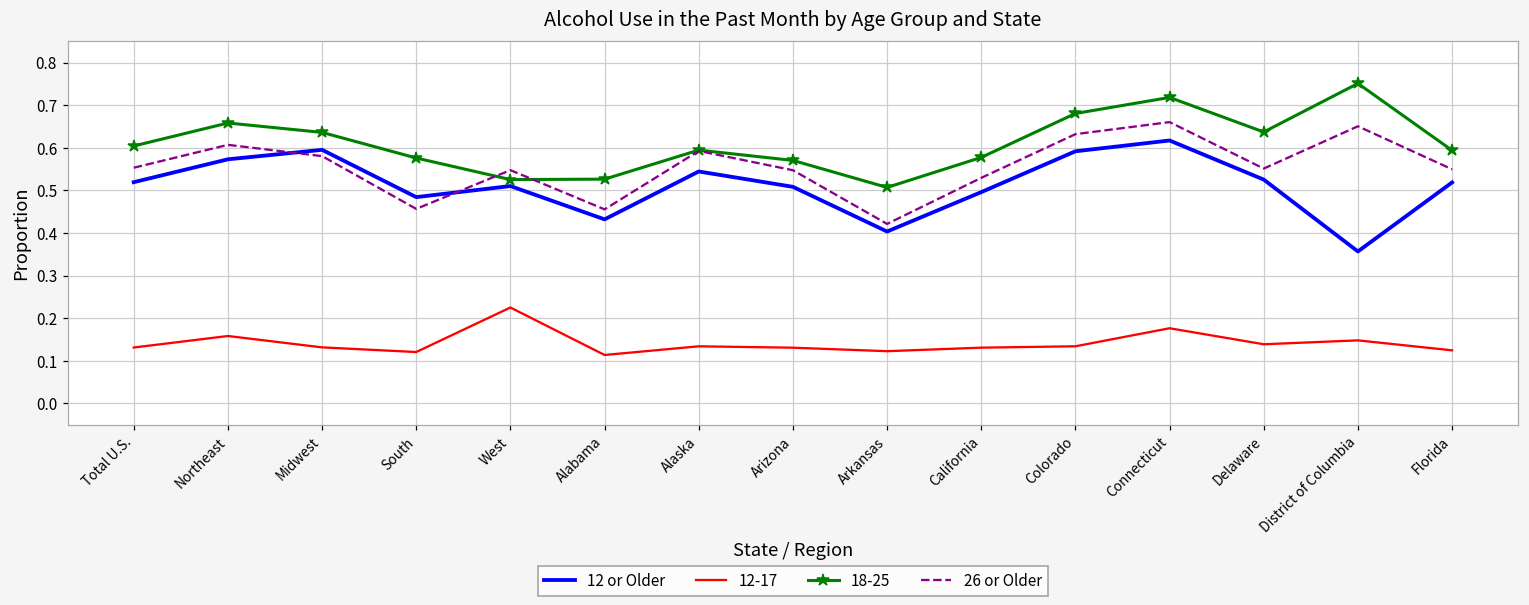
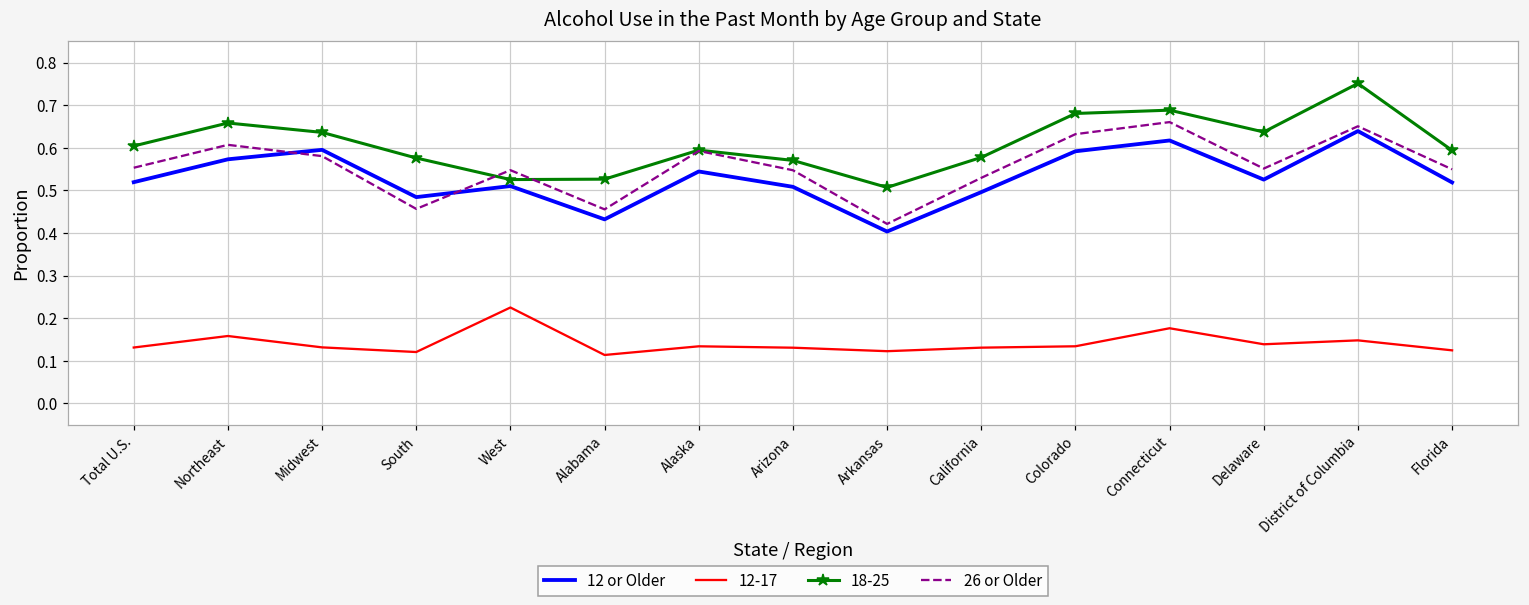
18-25, Connecticut: 0.72 -> 0.69
12 or Older, District of Columbia: 0.36 -> 0.64
